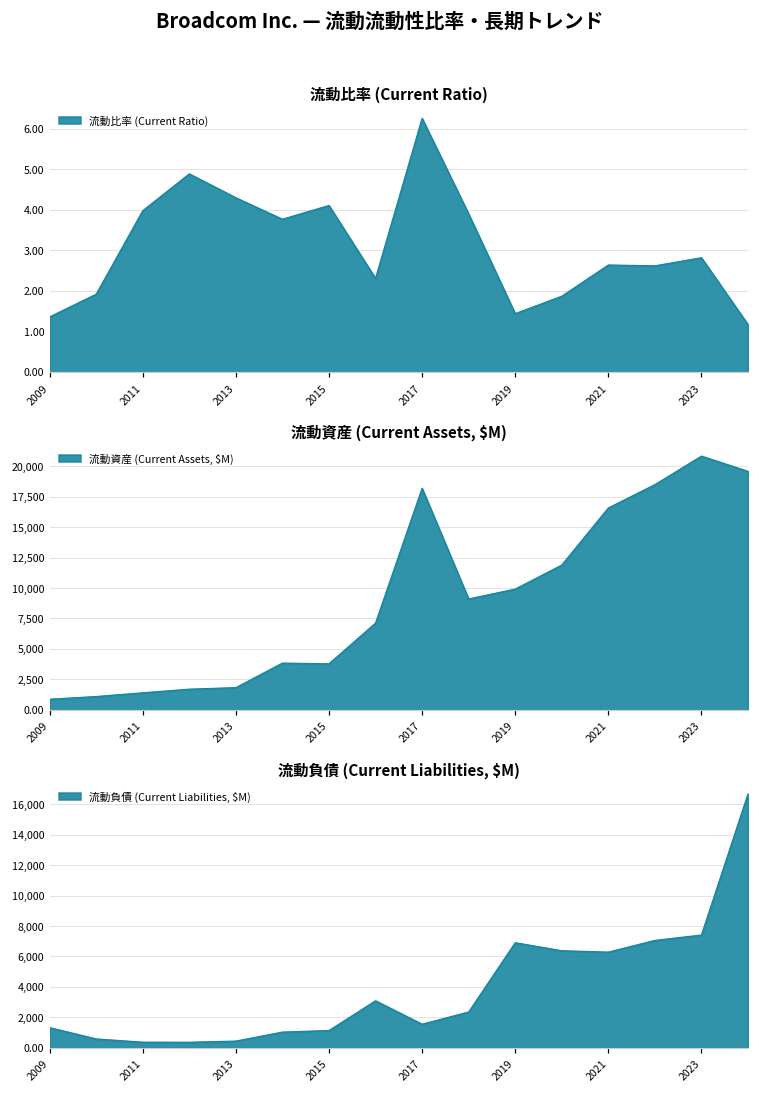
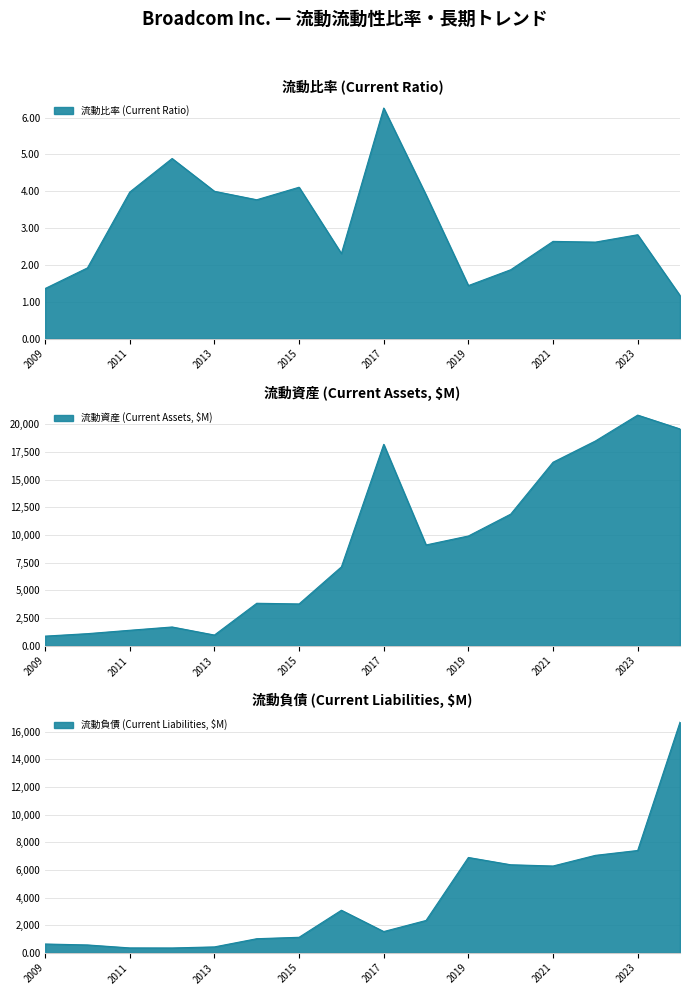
流動比率 (Current Ratio), 2013: 4.3 -> 4.0
流動資産 (Current Assets, $M), 2013: 1,800 -> 1,000
流動負債 (Current Liabilities, $M), 2009: 1,300 -> 600
